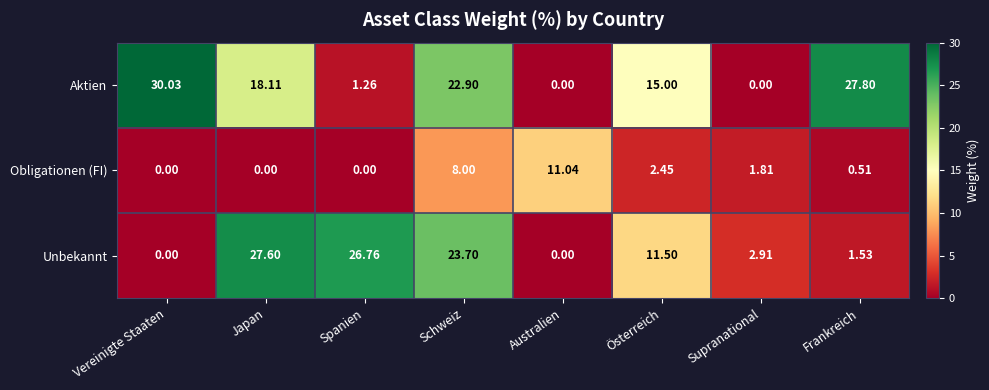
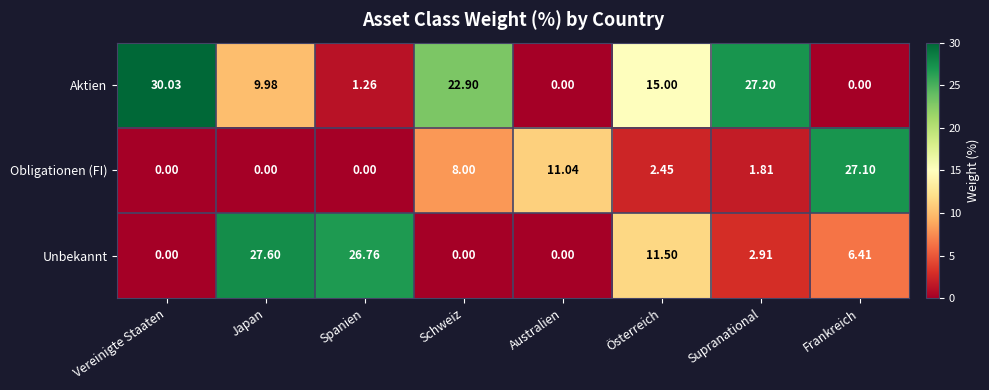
Aktien, Japan: 18.11 -> 9.98
Aktien, Supranational: 0.00 -> 27.20
Aktien, Frankreich: 27.80 -> 0.00
Obligationen (FI), Frankreich: 0.51 -> 27.10
Unbekannt, Schweiz: 23.70 -> 0.00
Unbekannt, Frankreich: 1.53 -> 6.41
